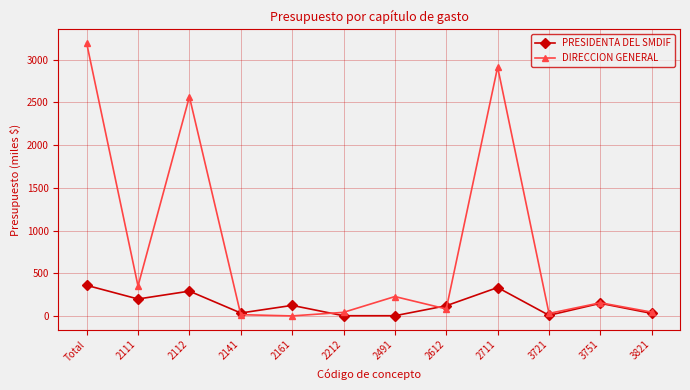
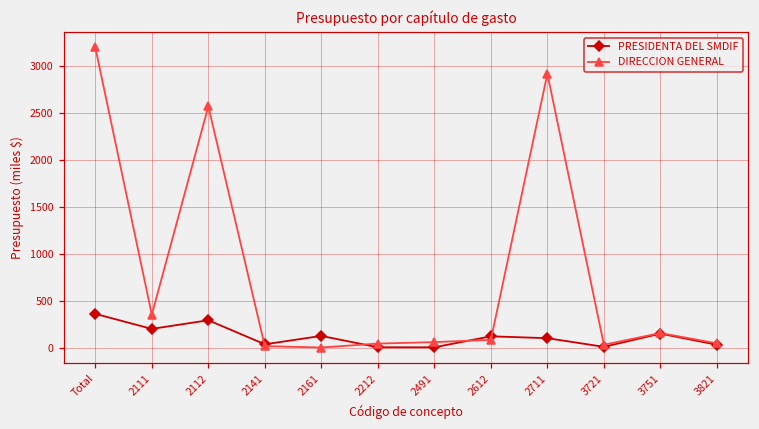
DIRECCION GENERAL, 2491: 200 -> 100
PRESIDENTA DEL SMDIF, 2711: 300 -> 100
